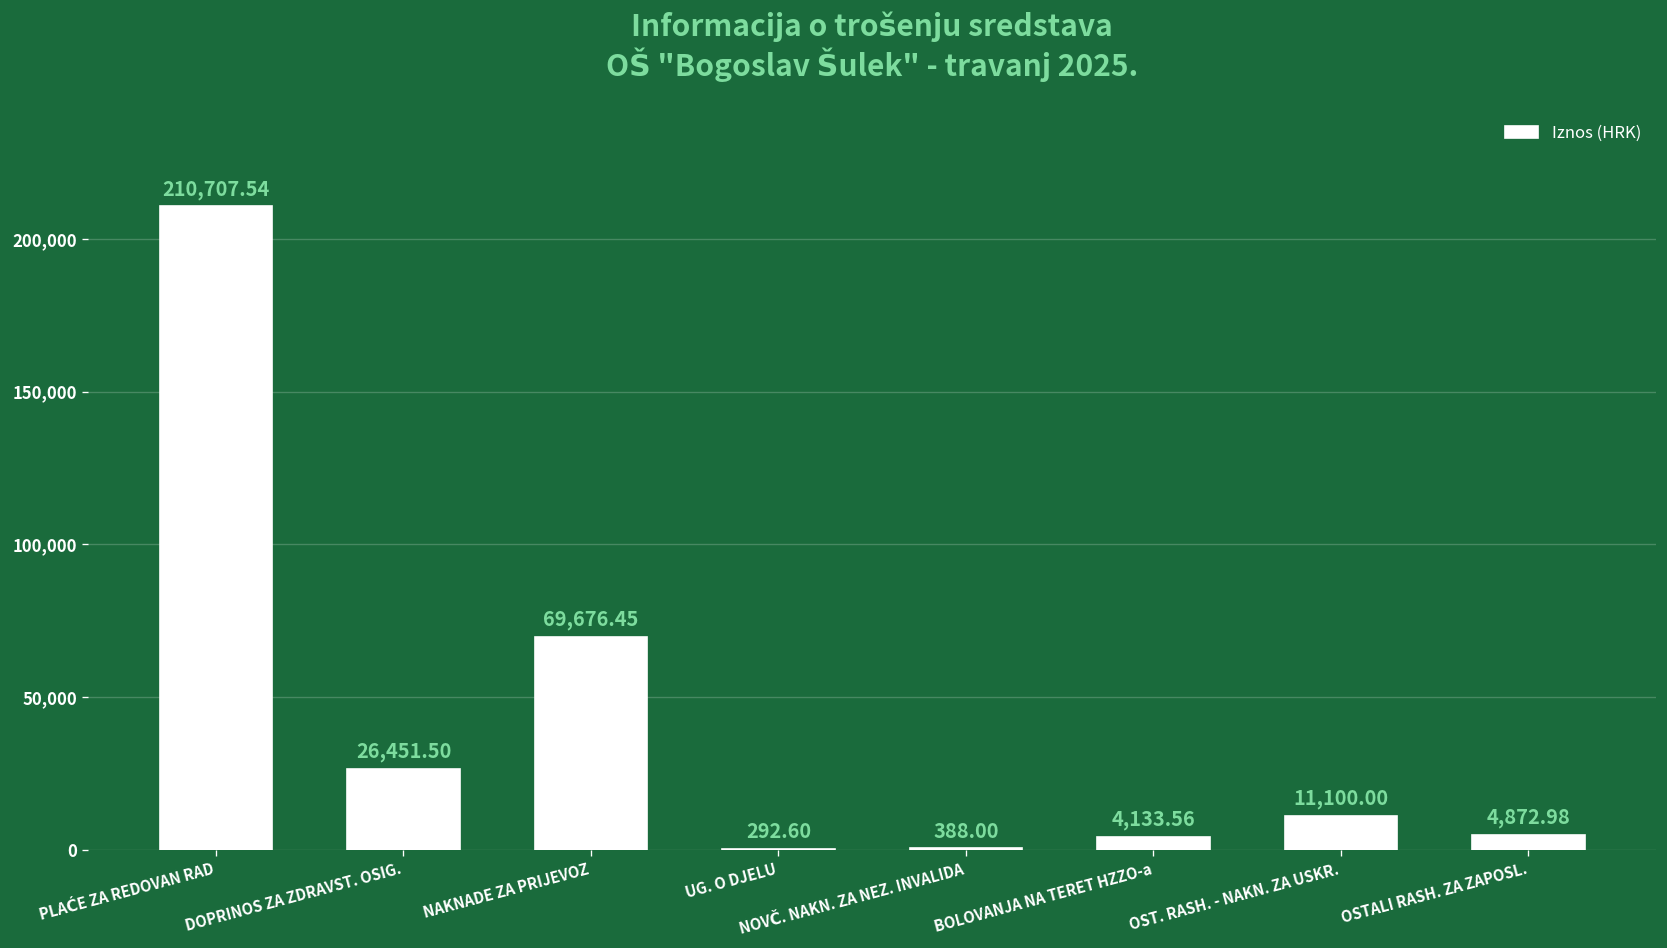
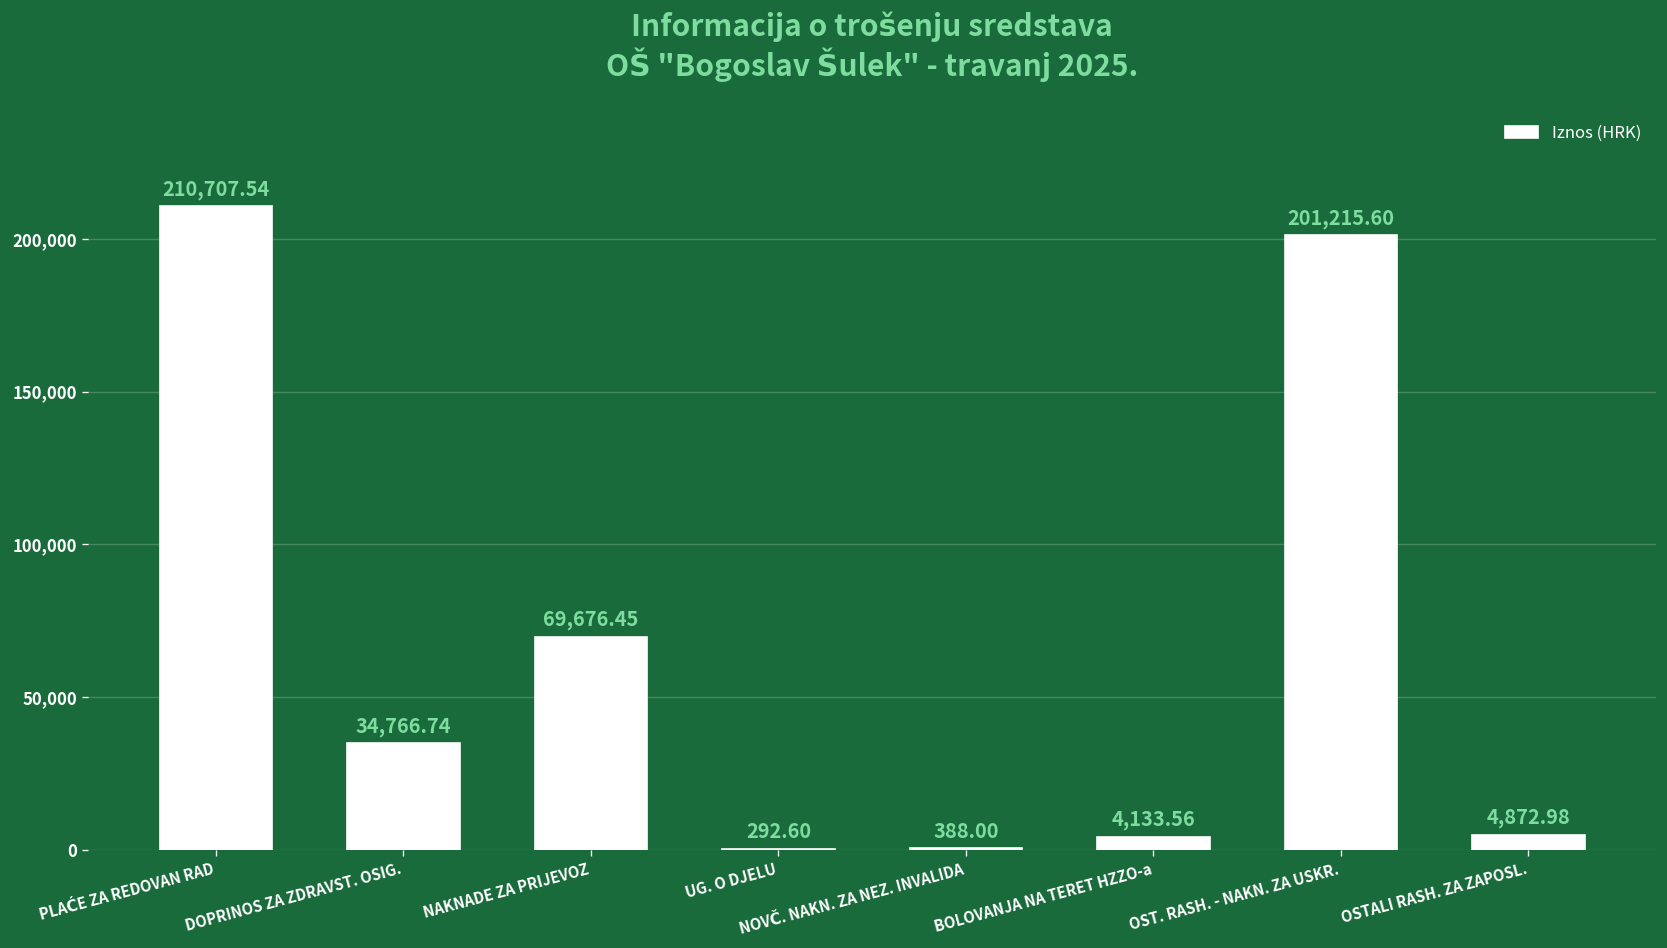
DOPRINOS ZA ZDRAVST. OSIG.: 26,451.50 -> 34,766.74
OST. RASH. - NAKN. ZA USKR.: 11,100.00 -> 201,215.60
